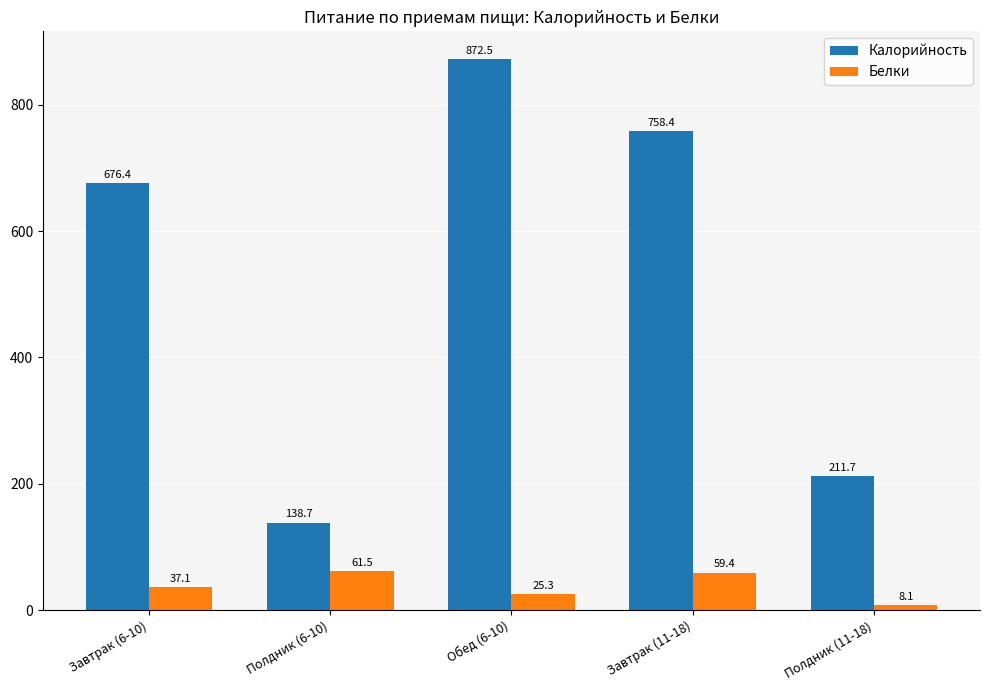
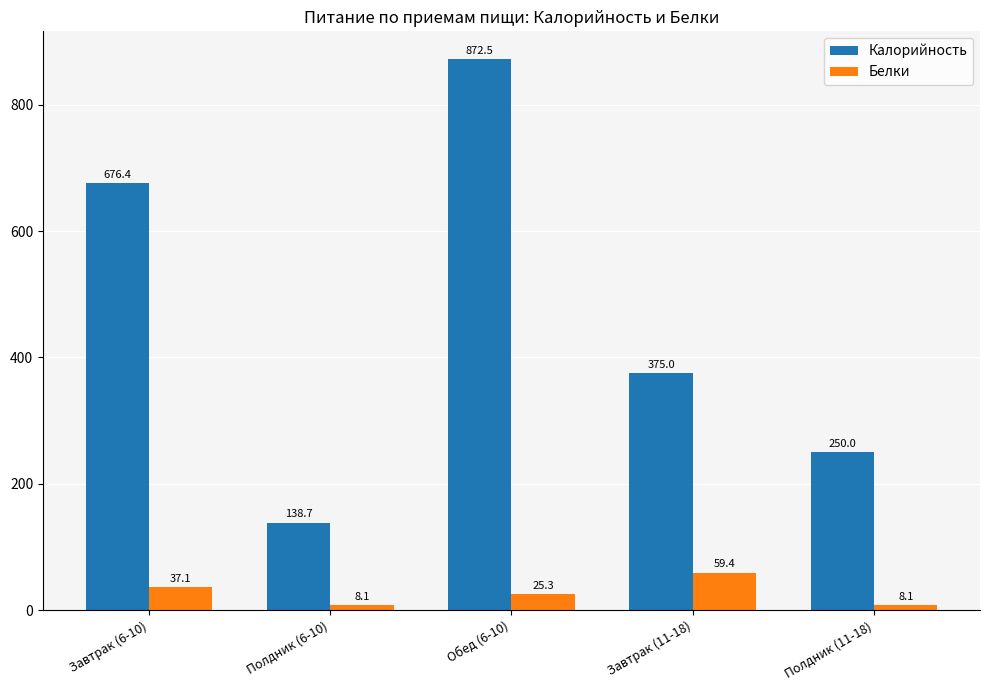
Белки, Полдник (6-10): 61.5 -> 8.1
Калорийность, Завтрак (11-18): 758.4 -> 375.0
Калорийность, Полдник (11-18): 211.7 -> 250.0
